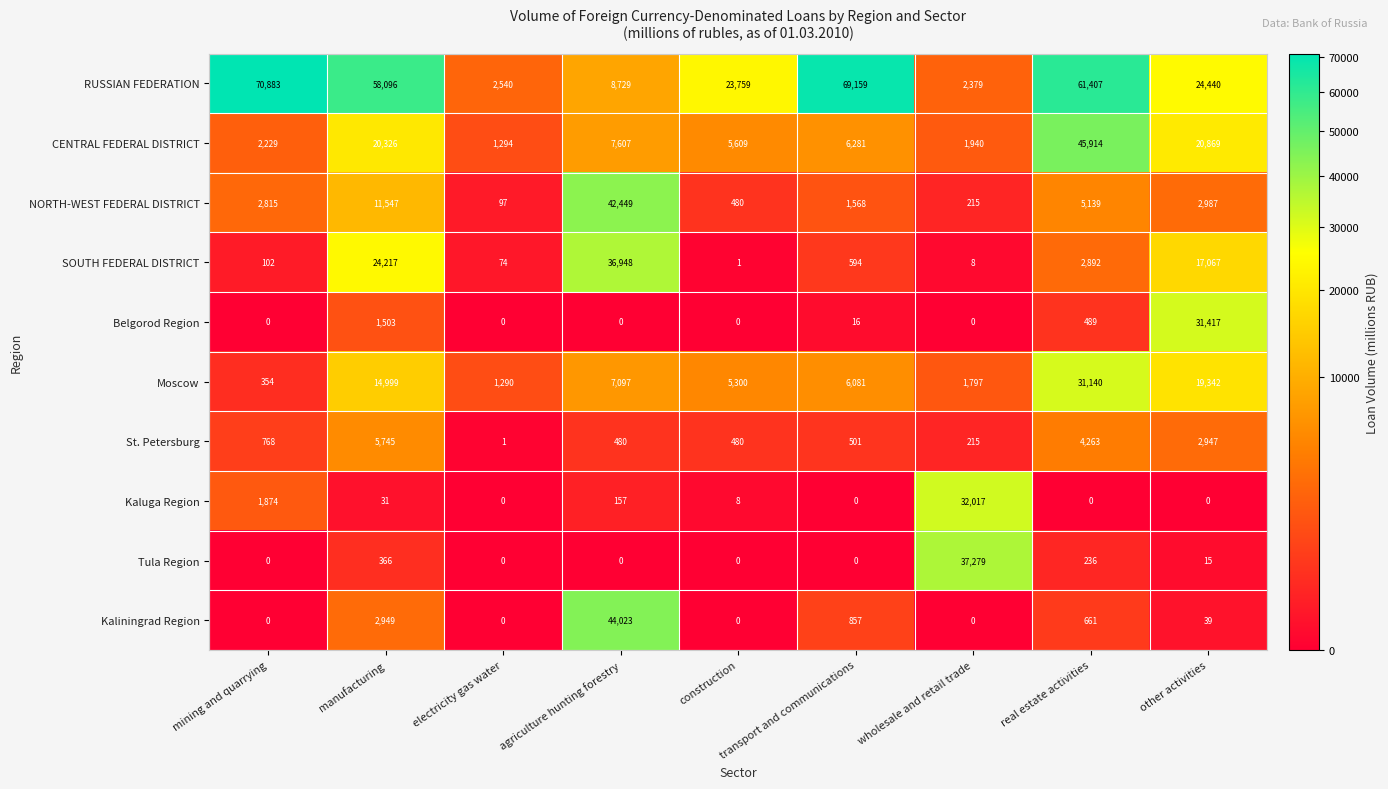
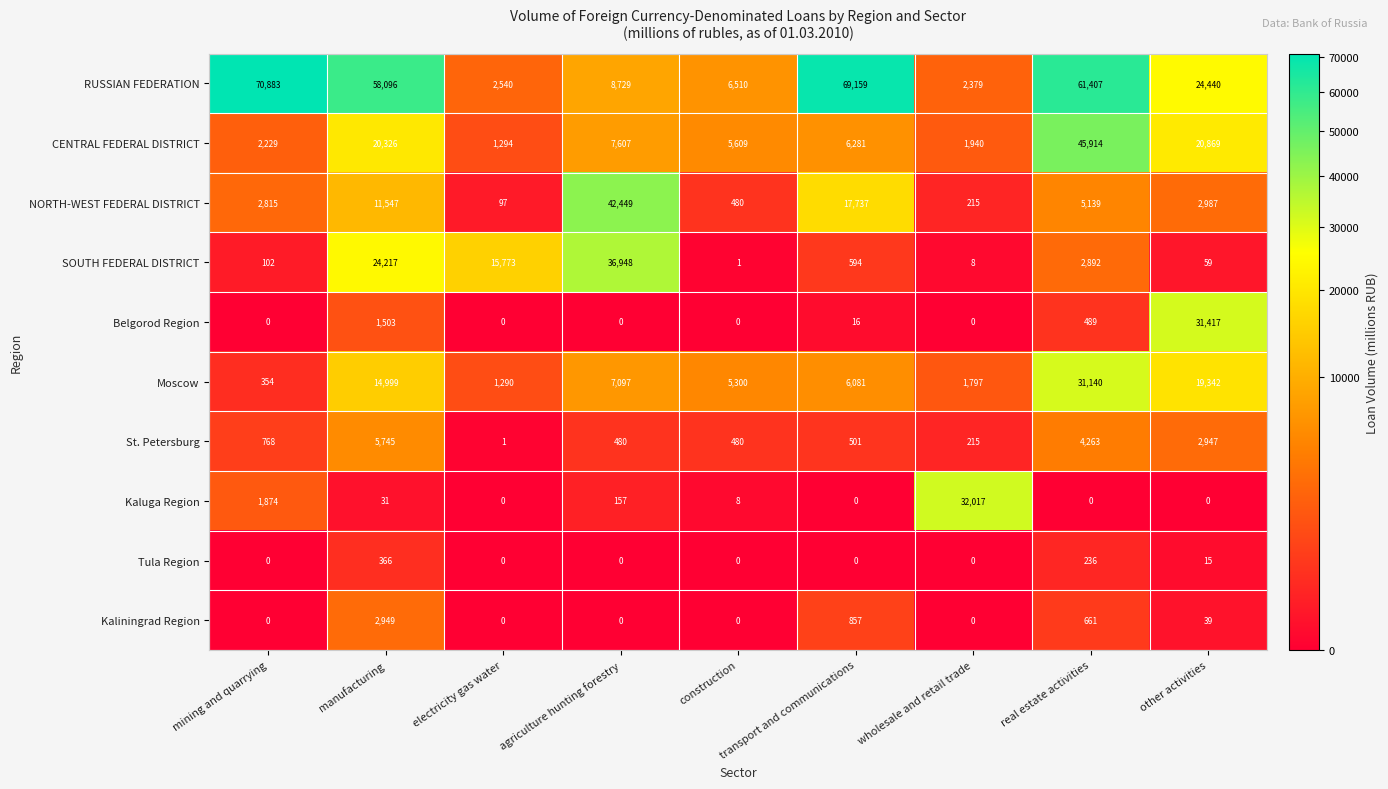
RUSSIAN FEDERATION, construction: 23,759 -> 6,510
NORTH-WEST FEDERAL DISTRICT, transport and communications: 1,568 -> 17,737
SOUTH FEDERAL DISTRICT, electricity gas water: 74 -> 15,773
SOUTH FEDERAL DISTRICT, other activities: 17,067 -> 59
Tula Region, wholesale and retail trade: 37,279 -> 0
Kaliningrad Region, agriculture hunting forestry: 44,023 -> 0
